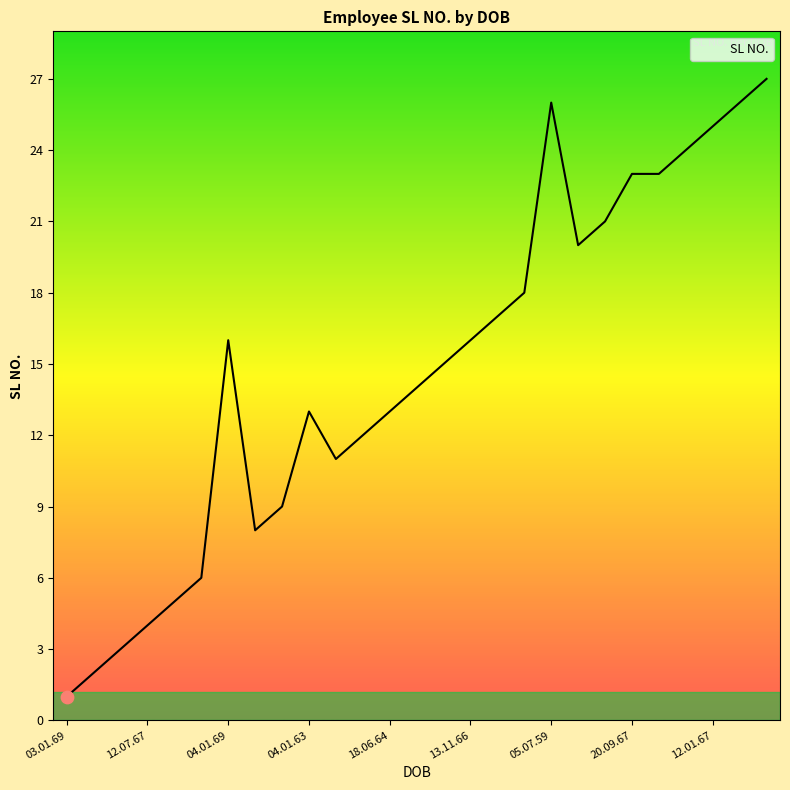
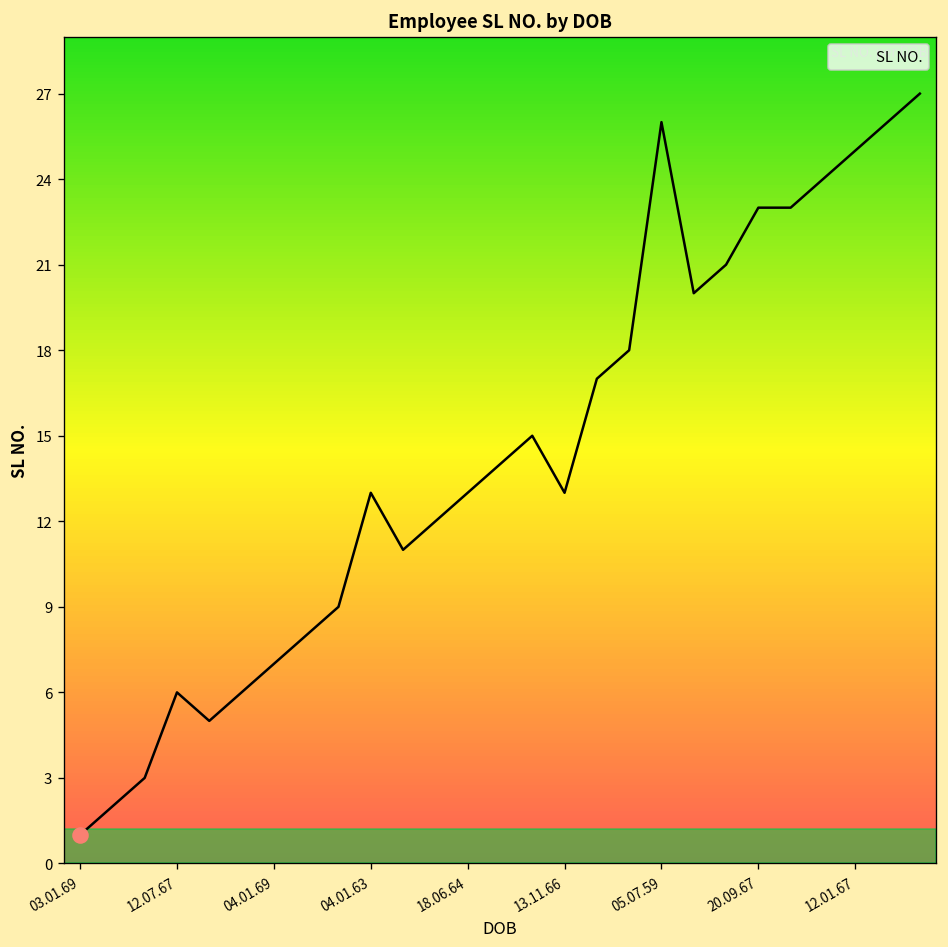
SL NO., 12.07.67: 4 -> 6
SL NO., 04.01.69: 16 -> 7
SL NO., 13.11.66: 16 -> 13
